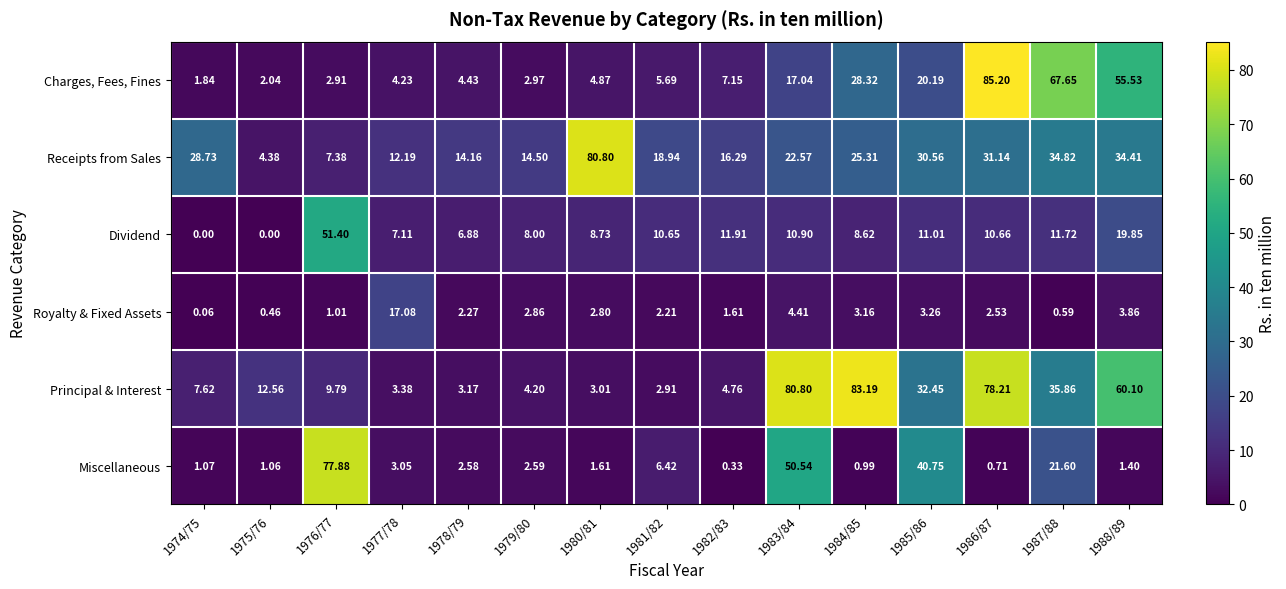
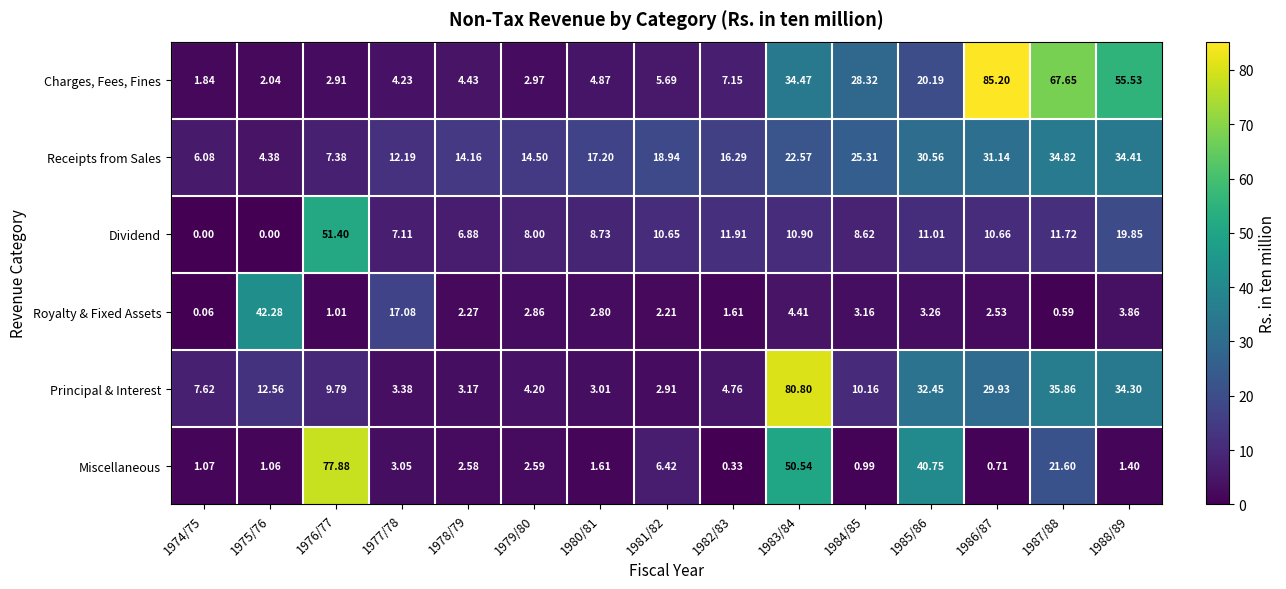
Charges, Fees, Fines, 1983/84: 17.04 -> 34.47
Receipts from Sales, 1974/75: 28.73 -> 6.08
Receipts from Sales, 1980/81: 80.80 -> 17.20
Royalty & Fixed Assets, 1975/76: 0.46 -> 42.28
Principal & Interest, 1984/85: 83.19 -> 10.16
Principal & Interest, 1986/87: 78.21 -> 29.93
Principal & Interest, 1988/89: 60.10 -> 34.30
